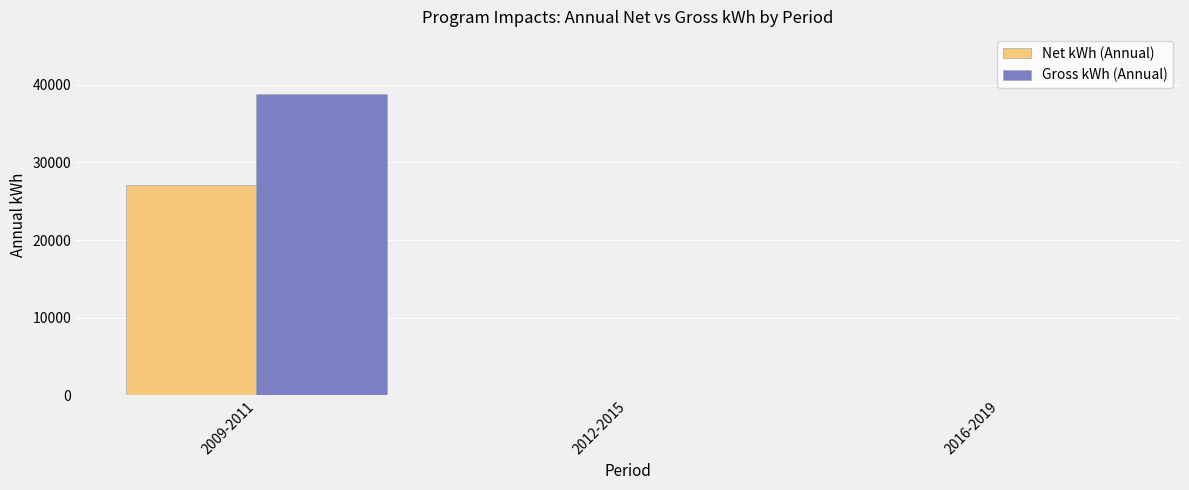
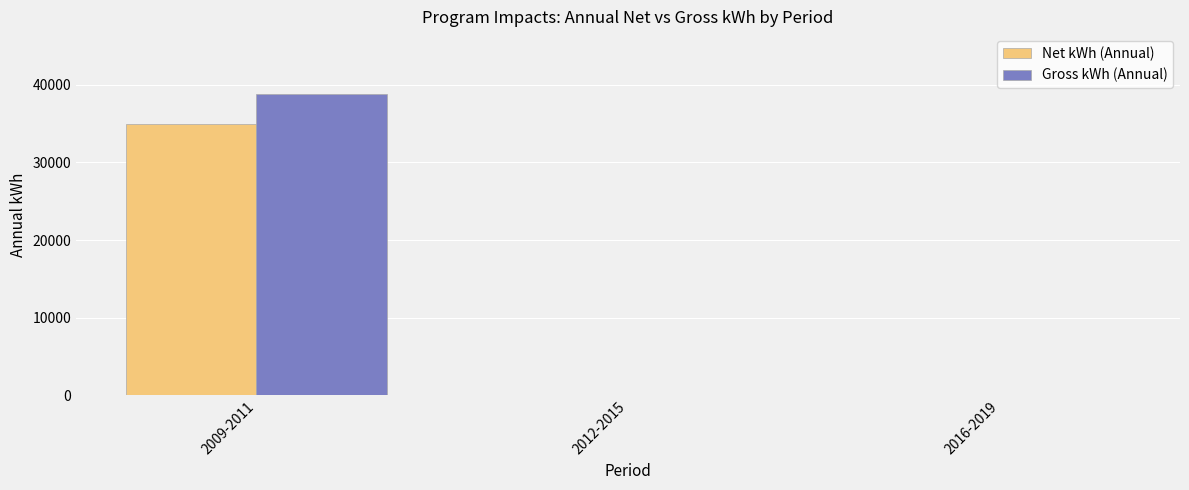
Net kWh (Annual), 2009-2011: 27000 -> 35000
